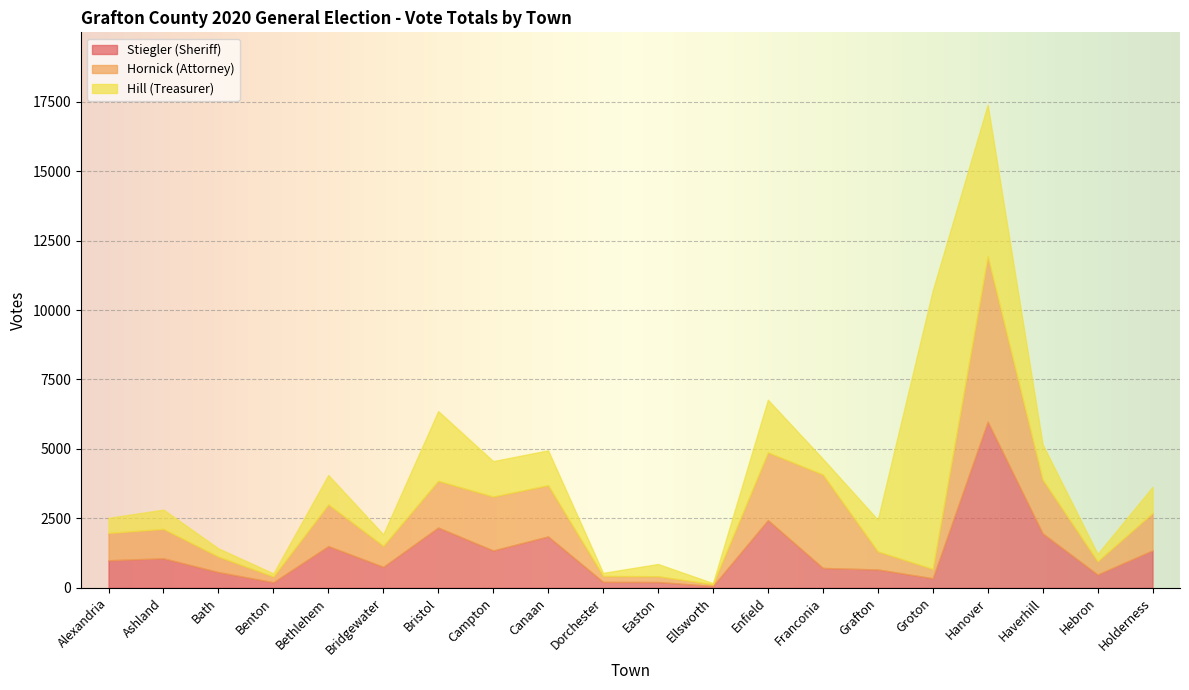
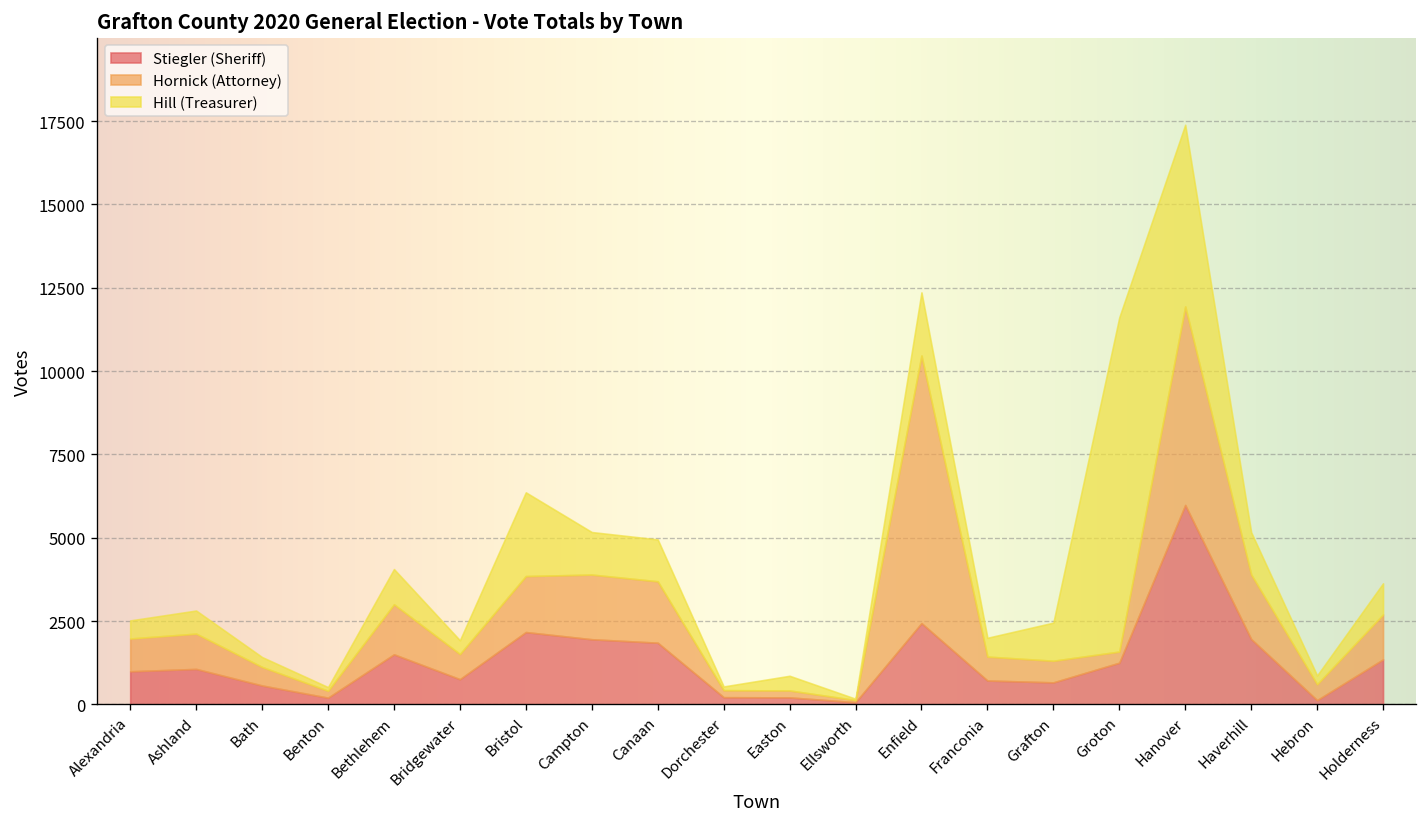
Stiegler (Sheriff), Campton: 1300 -> 2000
Hornick (Attorney), Enfield: 2400 -> 8000
Hornick (Attorney), Franconia: 3400 -> 700
Stiegler (Sheriff), Groton: 300 -> 1200
Stiegler (Sheriff), Hebron: 500 -> 100
